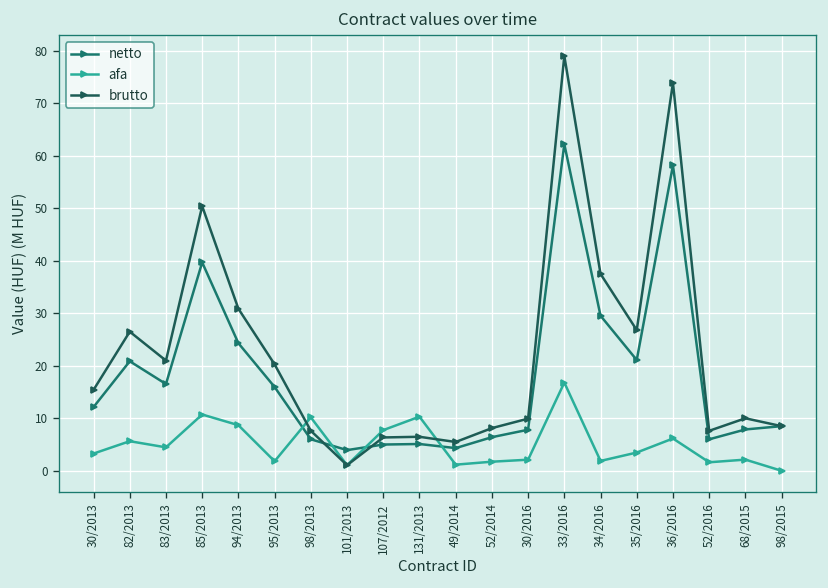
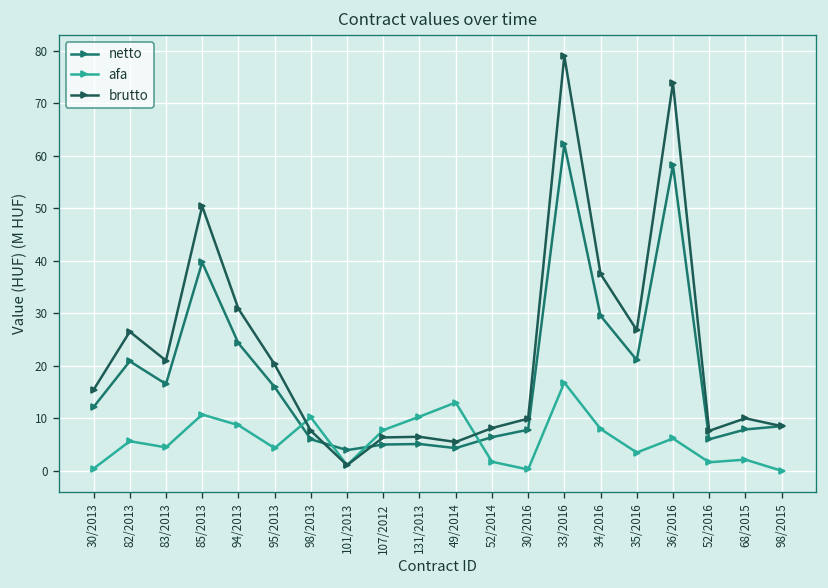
afa, 30/2013: 3 -> 0
afa, 95/2013: 2 -> 4
afa, 49/2014: 1 -> 13
afa, 30/2016: 2 -> 0
afa, 34/2016: 2 -> 8
